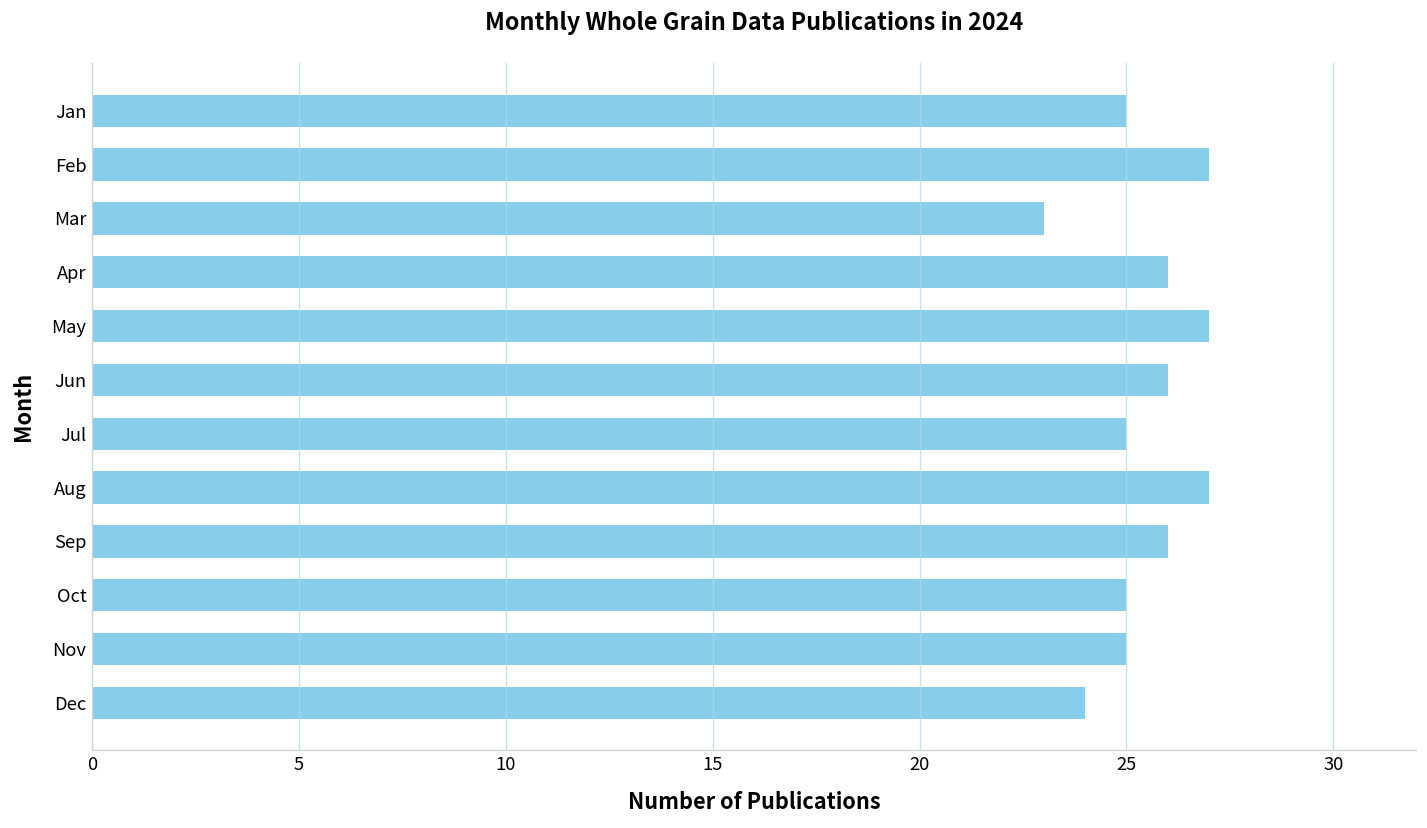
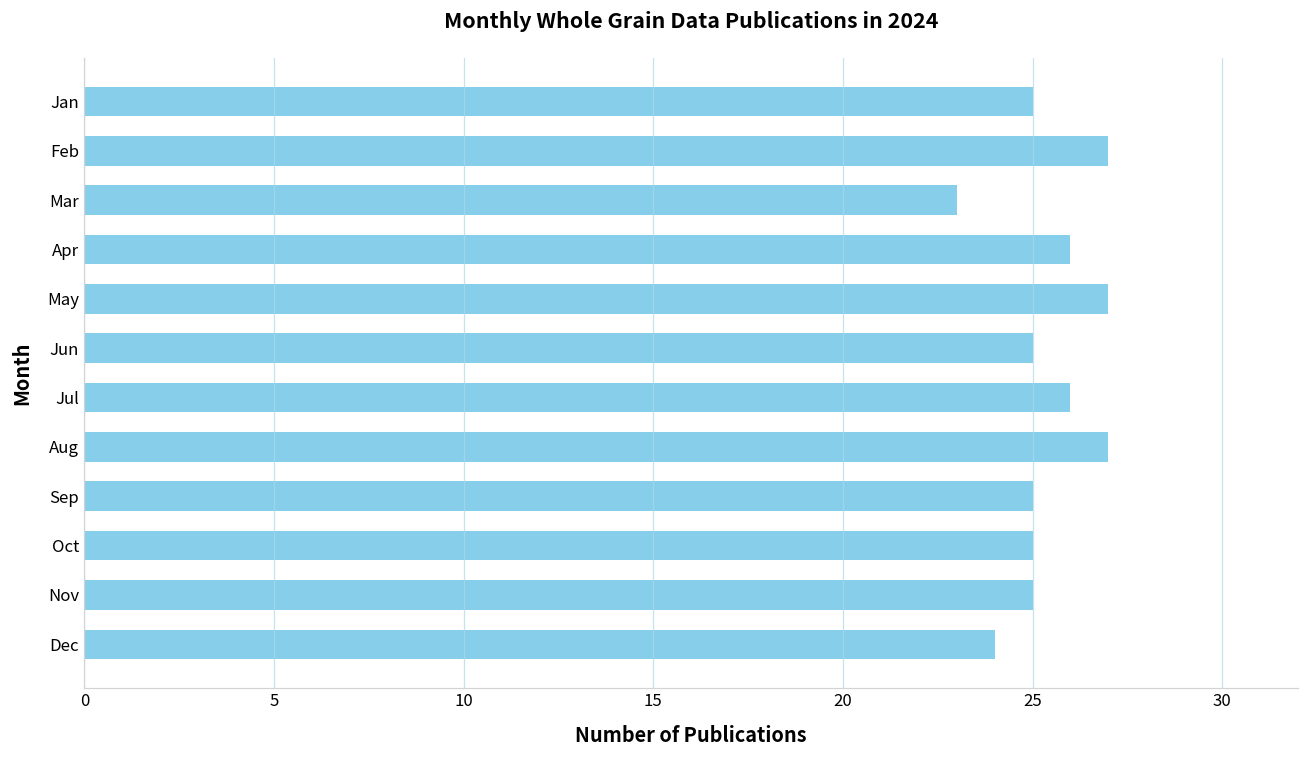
Jun: 26 -> 25
Jul: 25 -> 26
Sep: 26 -> 25
